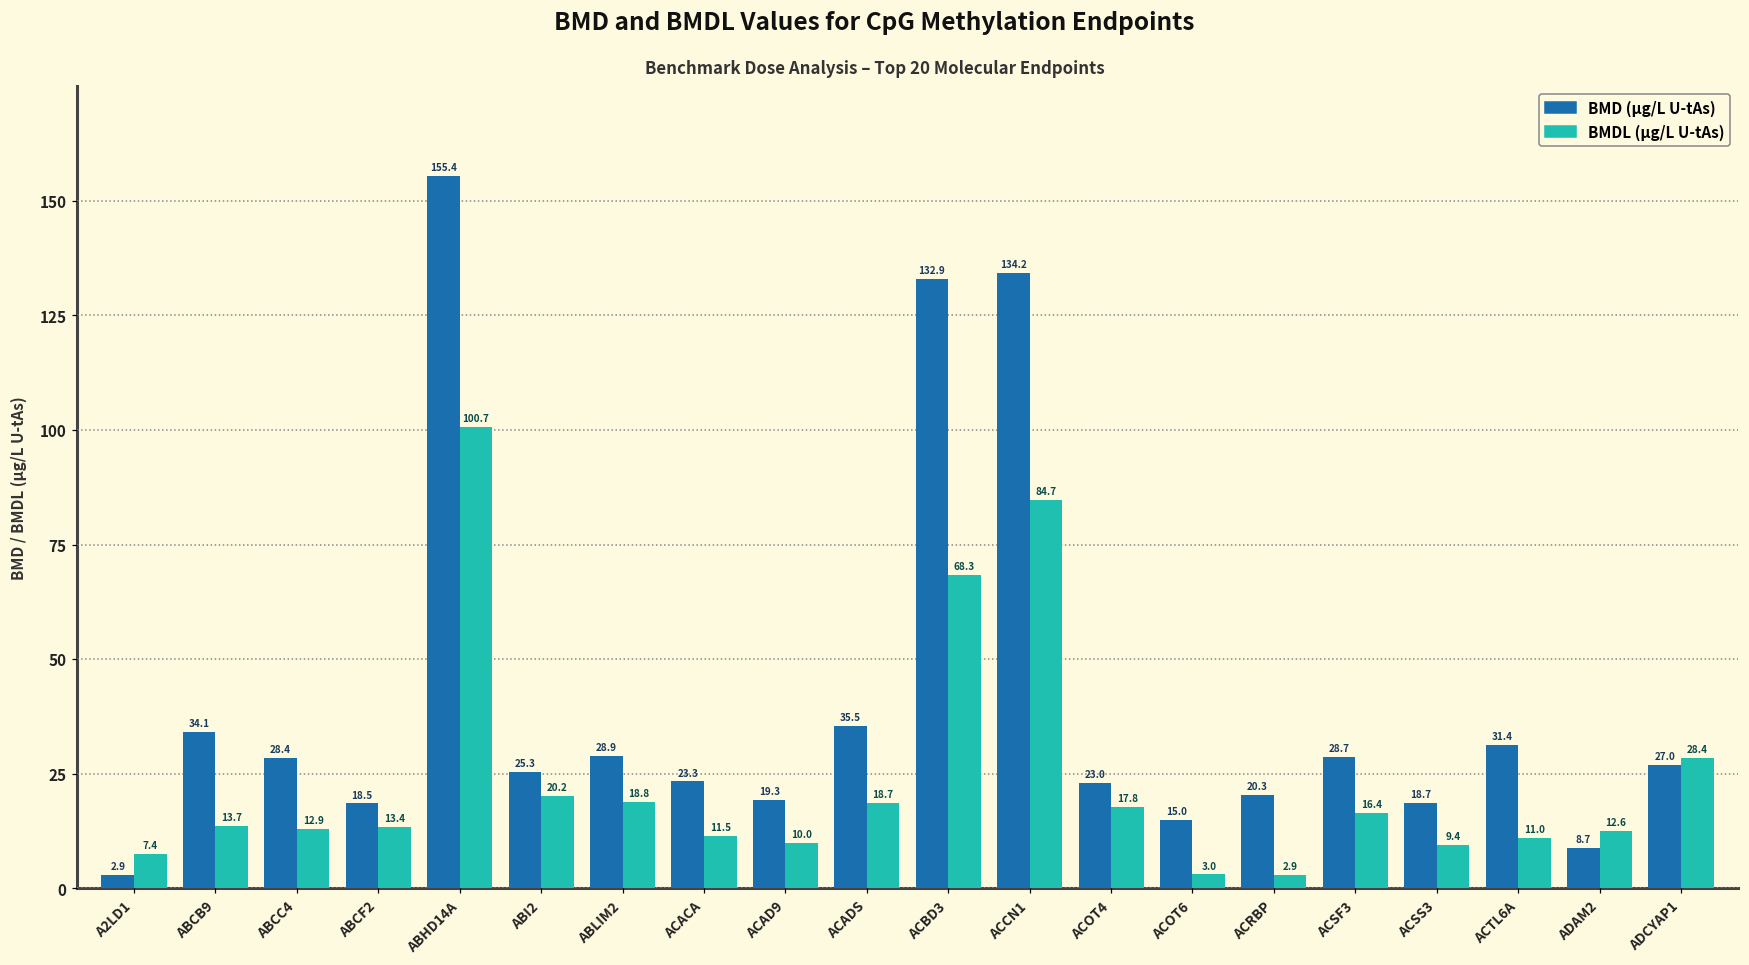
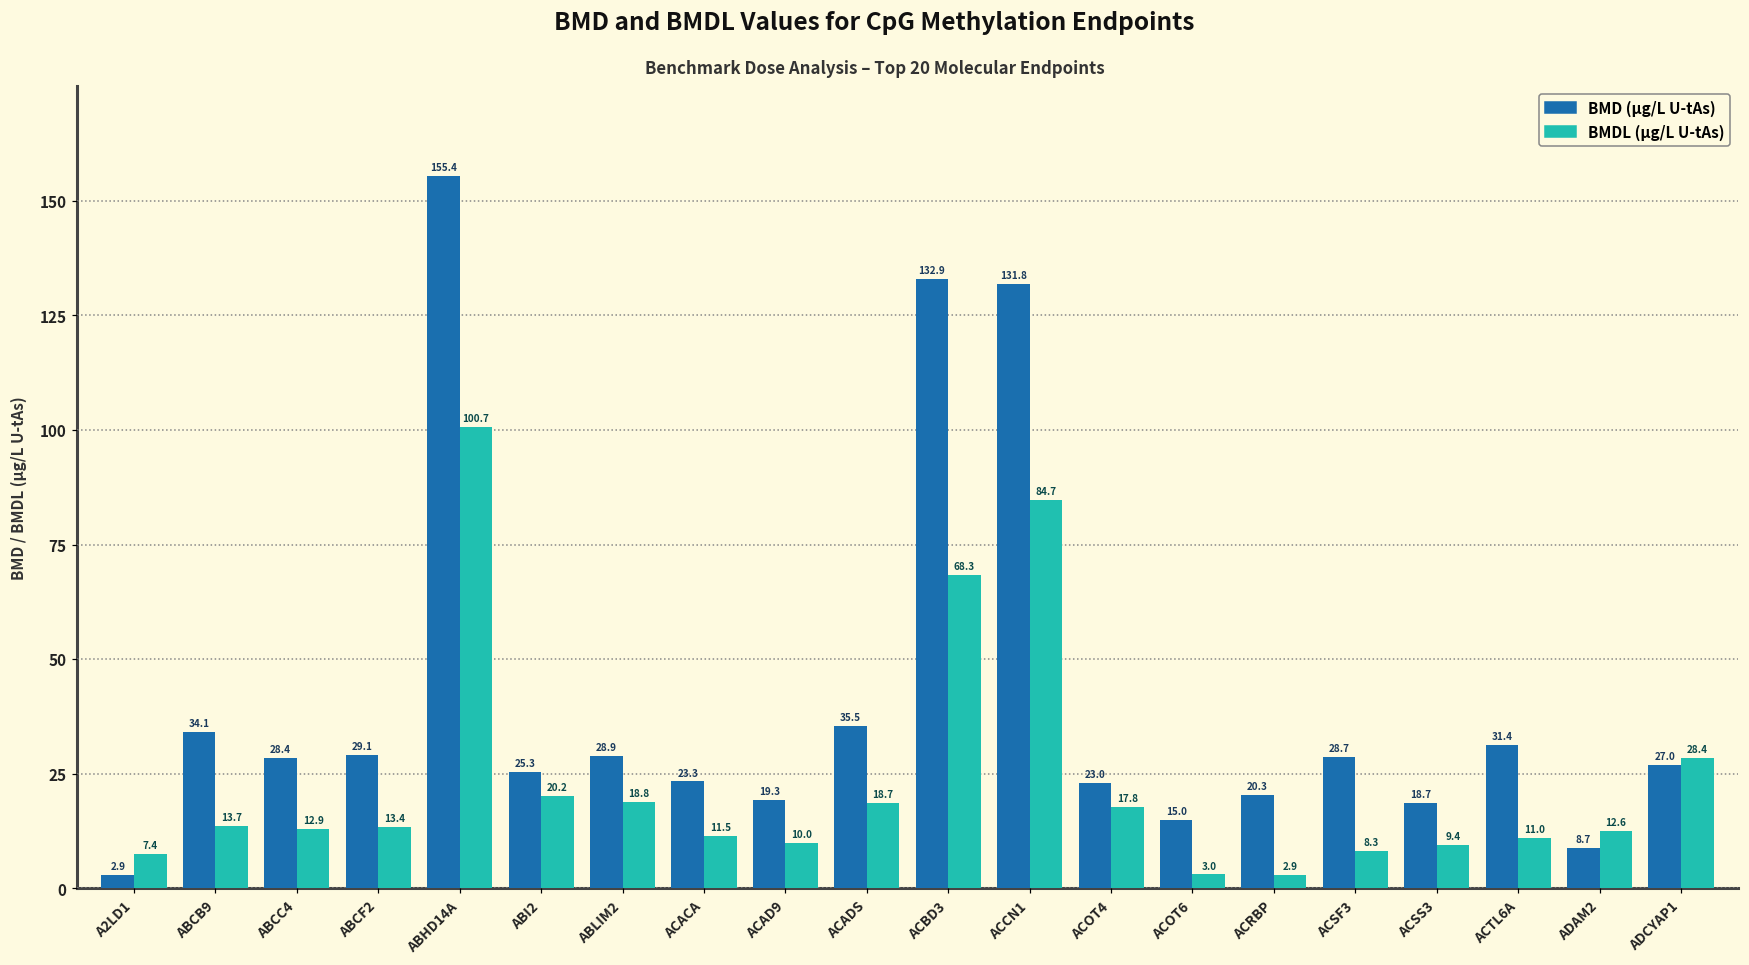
BMD (µg/L U-tAs), ABCF2: 18.5 -> 29.1
BMD (µg/L U-tAs), ACCN1: 134.2 -> 131.8
BMDL (µg/L U-tAs), ACSF3: 16.4 -> 8.3
